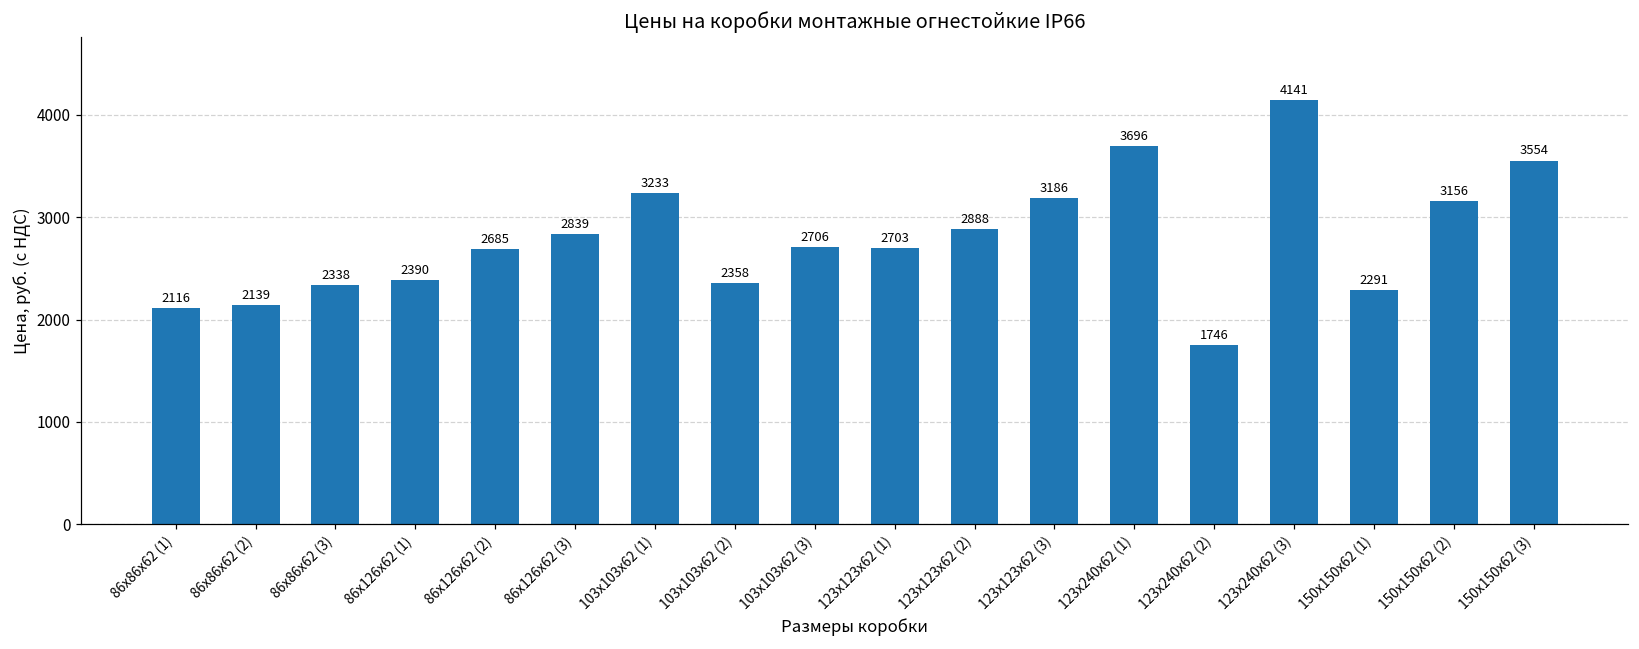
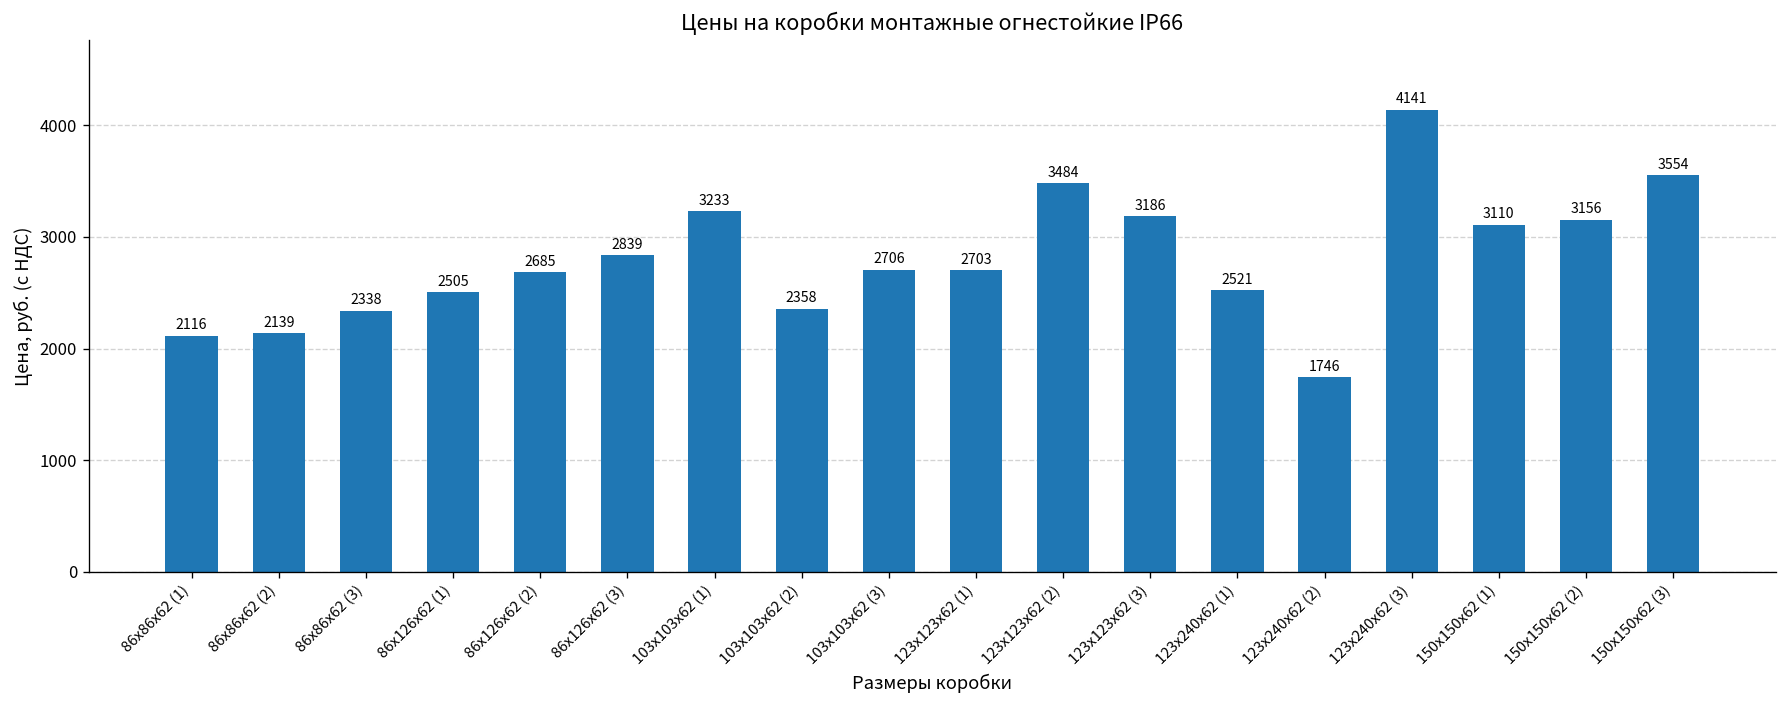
86х126х62 (1): 2390 -> 2505
123х123х62 (2): 2888 -> 3484
123х240х62 (1): 3696 -> 2521
150х150х62 (1): 2291 -> 3110
